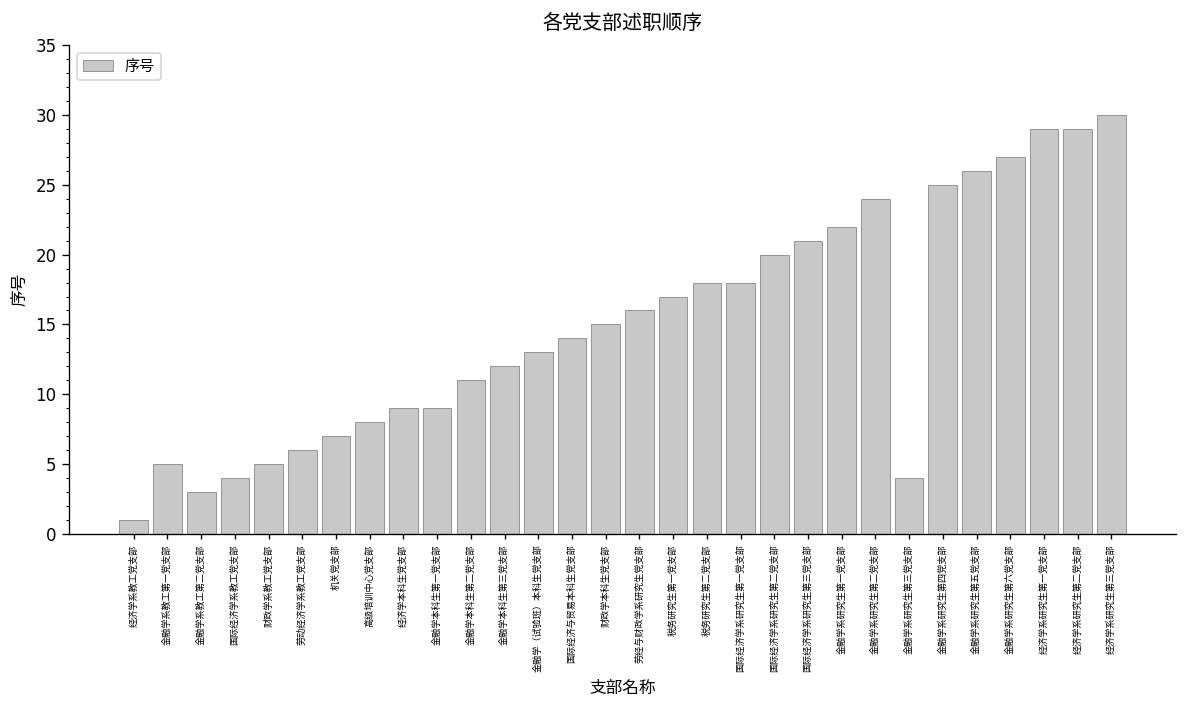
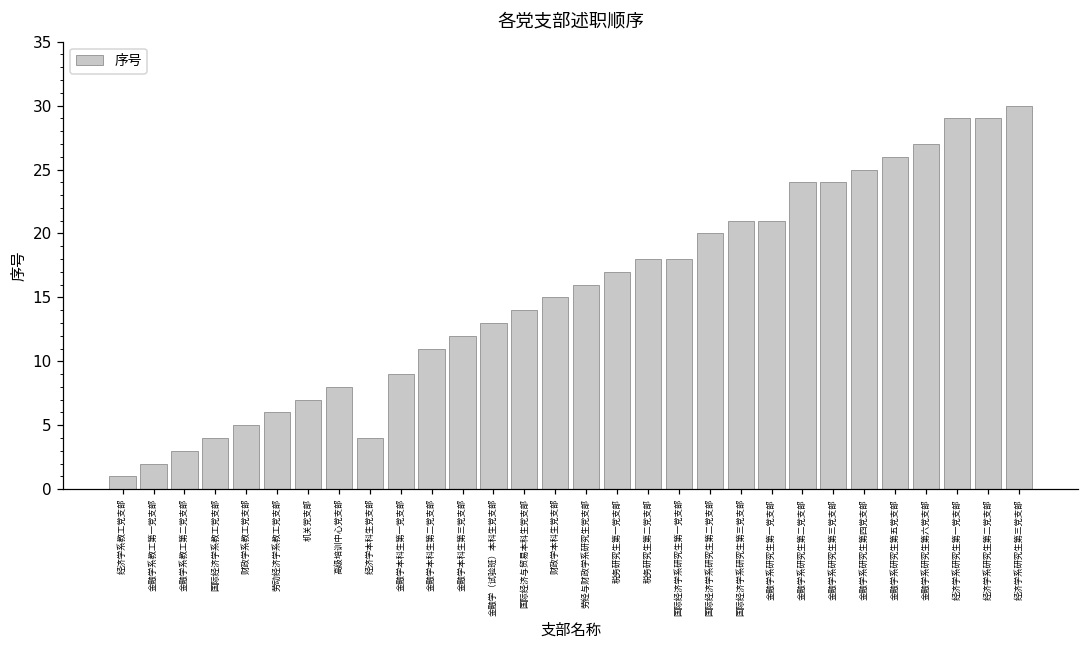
金融学系教工第一党支部: 5 -> 2
经济学本科生党支部: 9 -> 4
金融学系研究生第一党支部: 22 -> 21
金融学系研究生第三党支部: 4 -> 24
